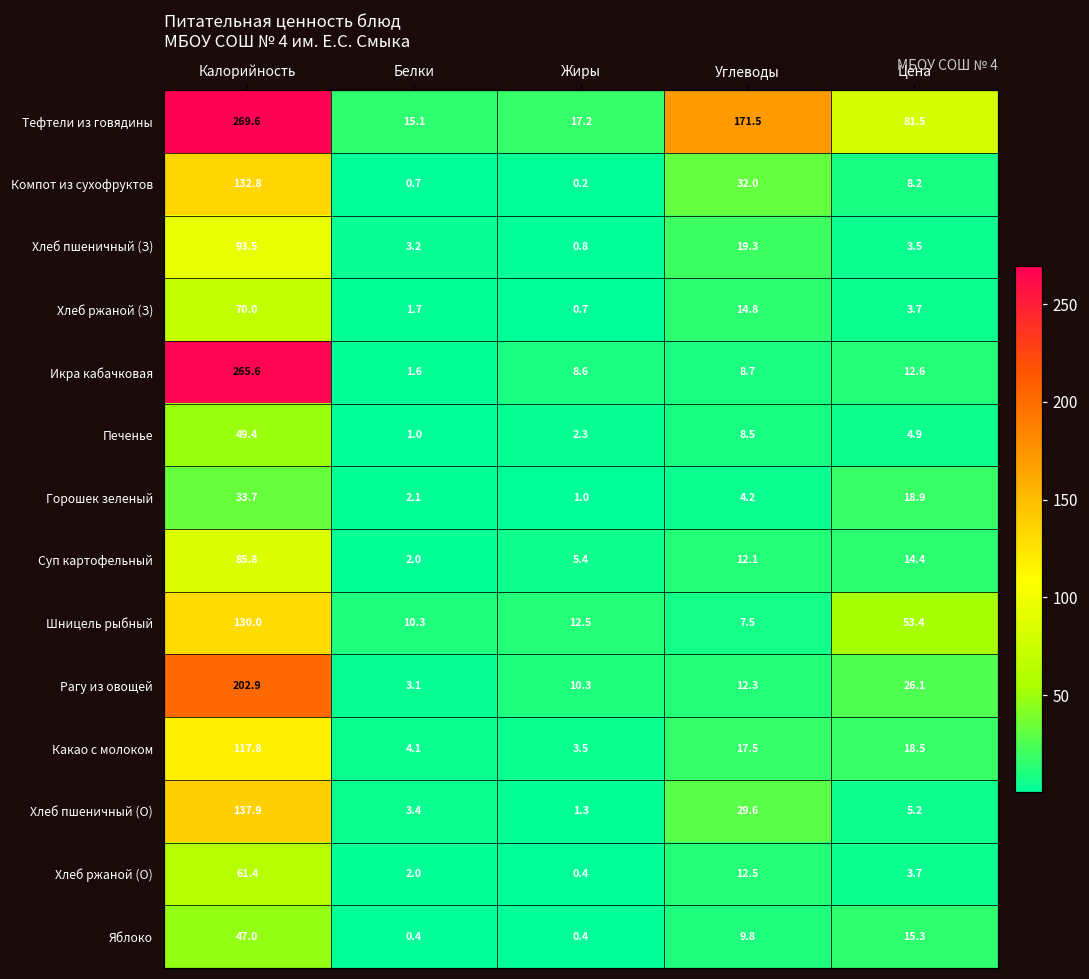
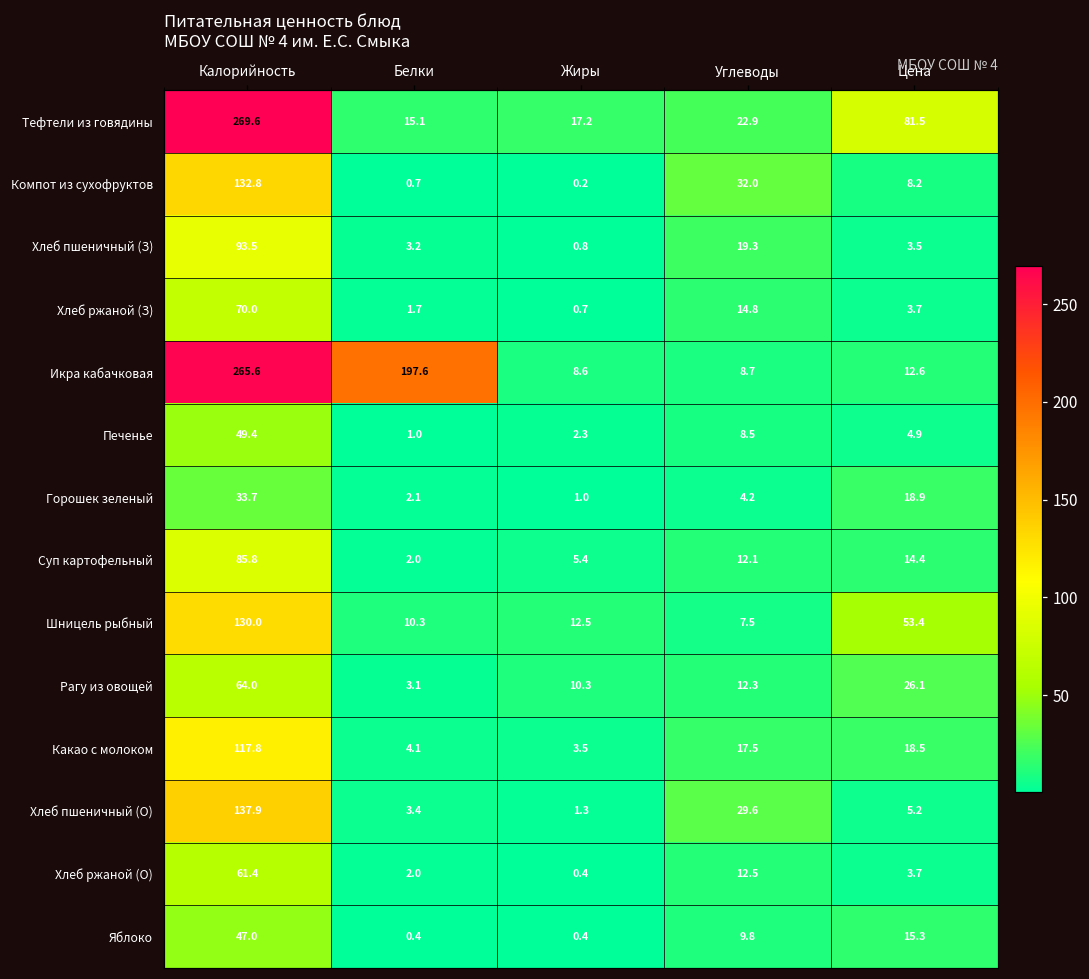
Тефтели из говядины, Углеводы: 171.5 -> 22.9
Икра кабачковая, Белки: 1.6 -> 197.6
Рагу из овощей, Калорийность: 202.9 -> 64.0
